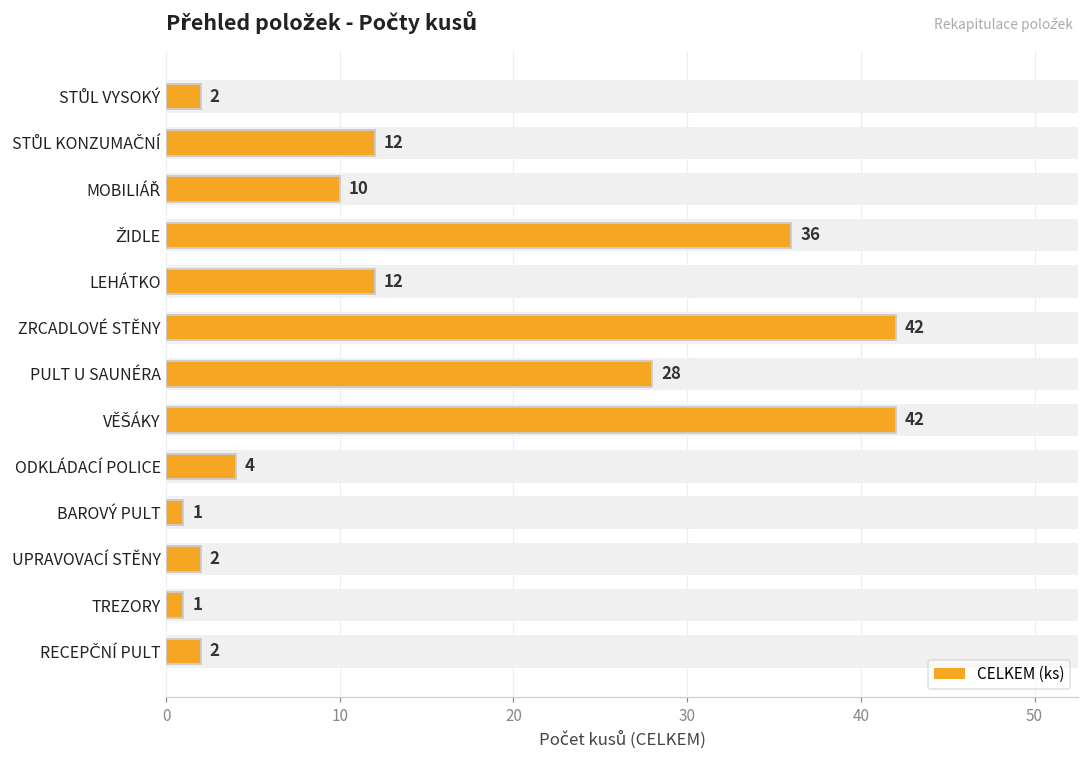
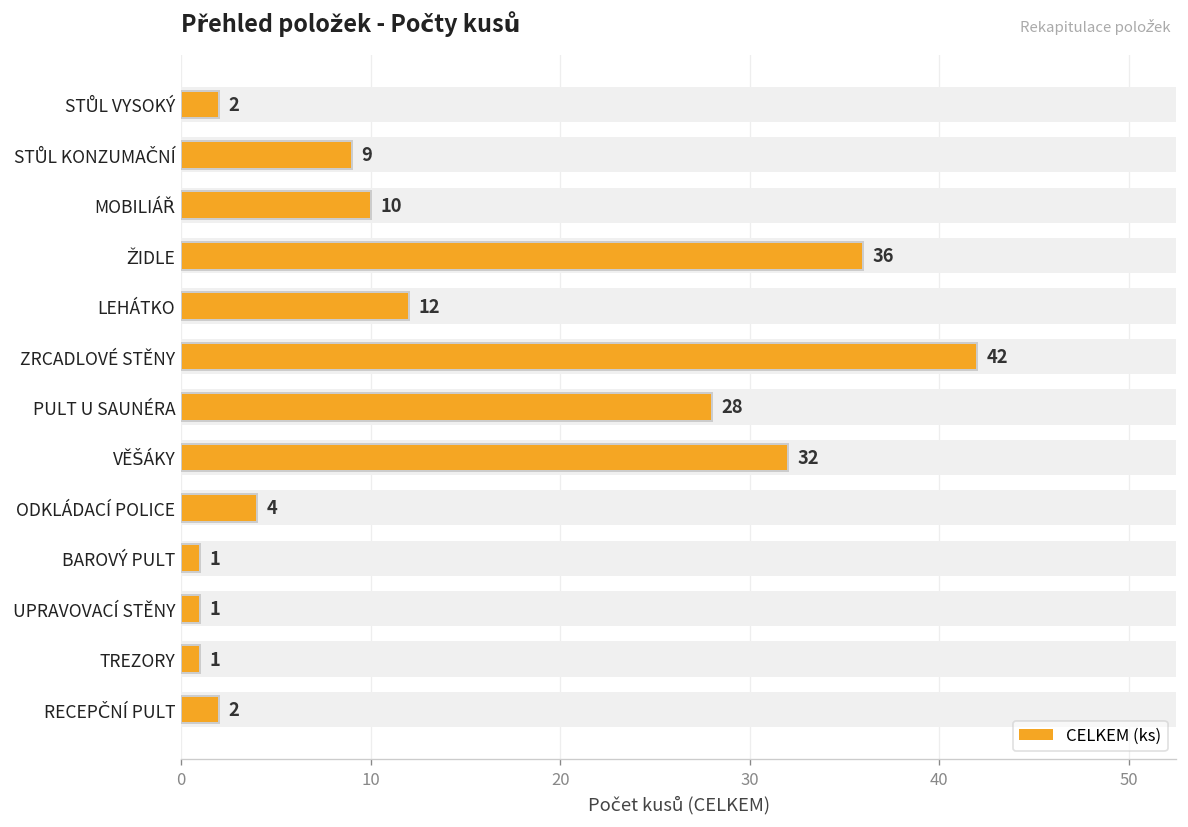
CELKEM (ks), STŮL KONZUMAČNÍ: 12 -> 9
CELKEM (ks), VĚŠÁKY: 42 -> 32
CELKEM (ks), UPRAVOVACÍ STĚNY: 2 -> 1
